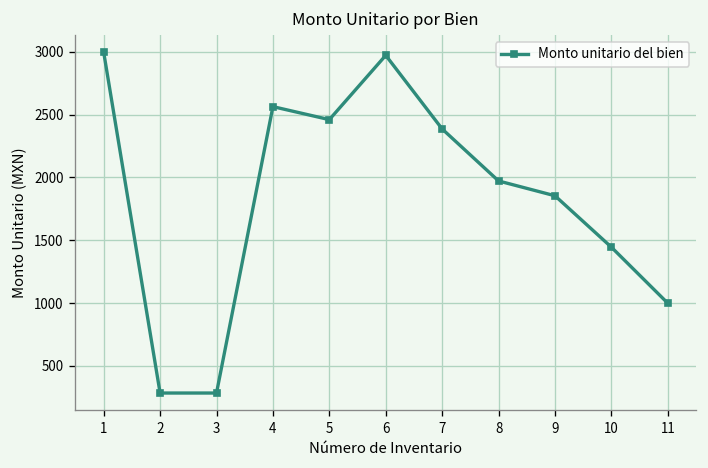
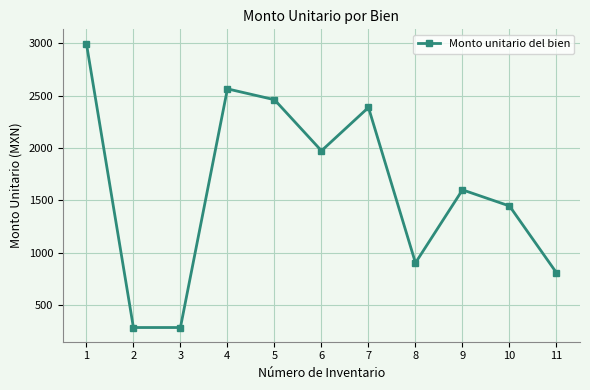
6: 2970 -> 1970
8: 1970 -> 900
9: 1850 -> 1600
11: 1000 -> 810
